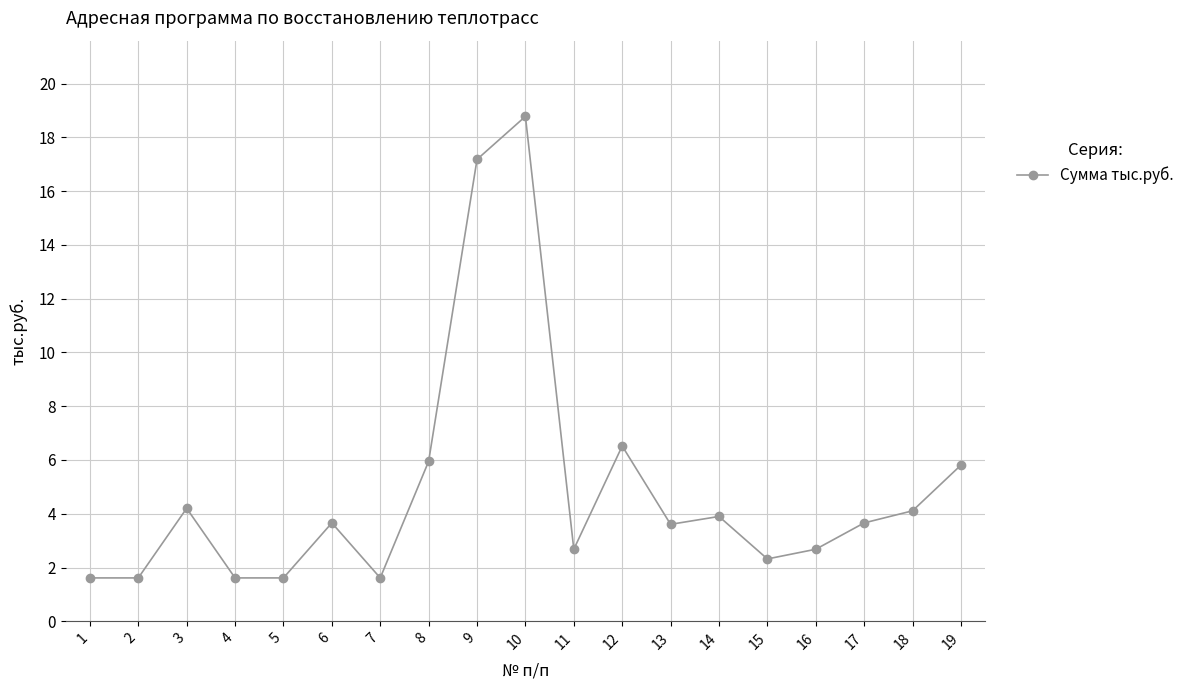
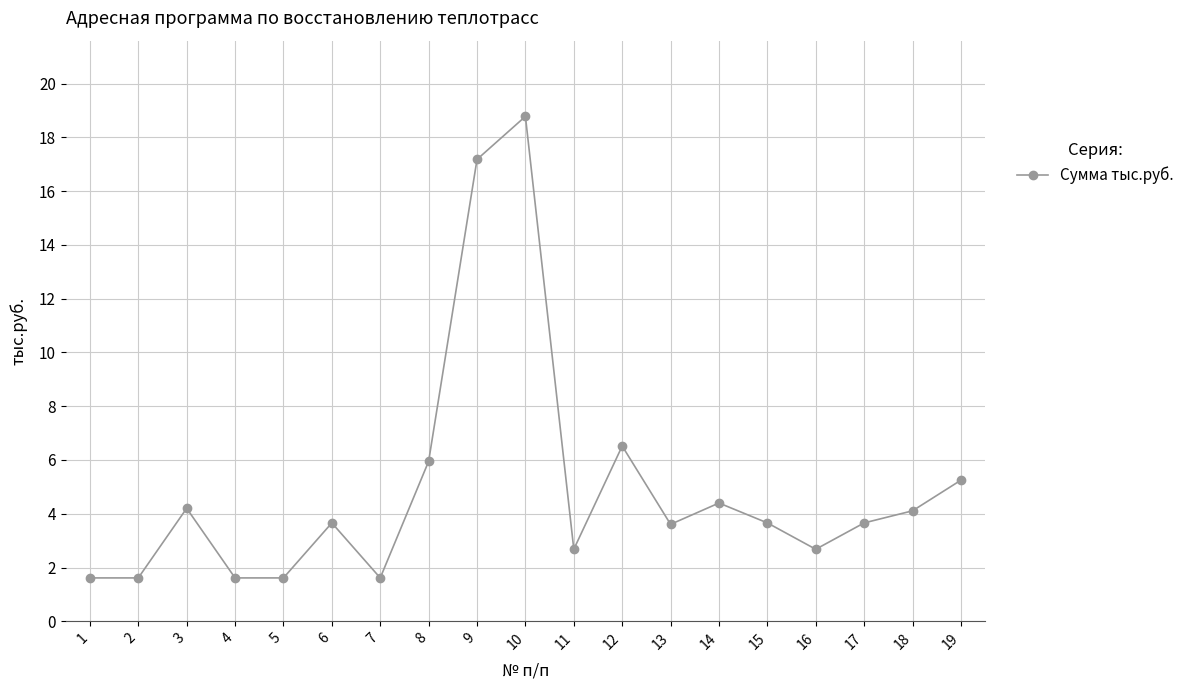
14: 3.9 -> 4.4
15: 2.3 -> 3.7
19: 5.8 -> 5.3
